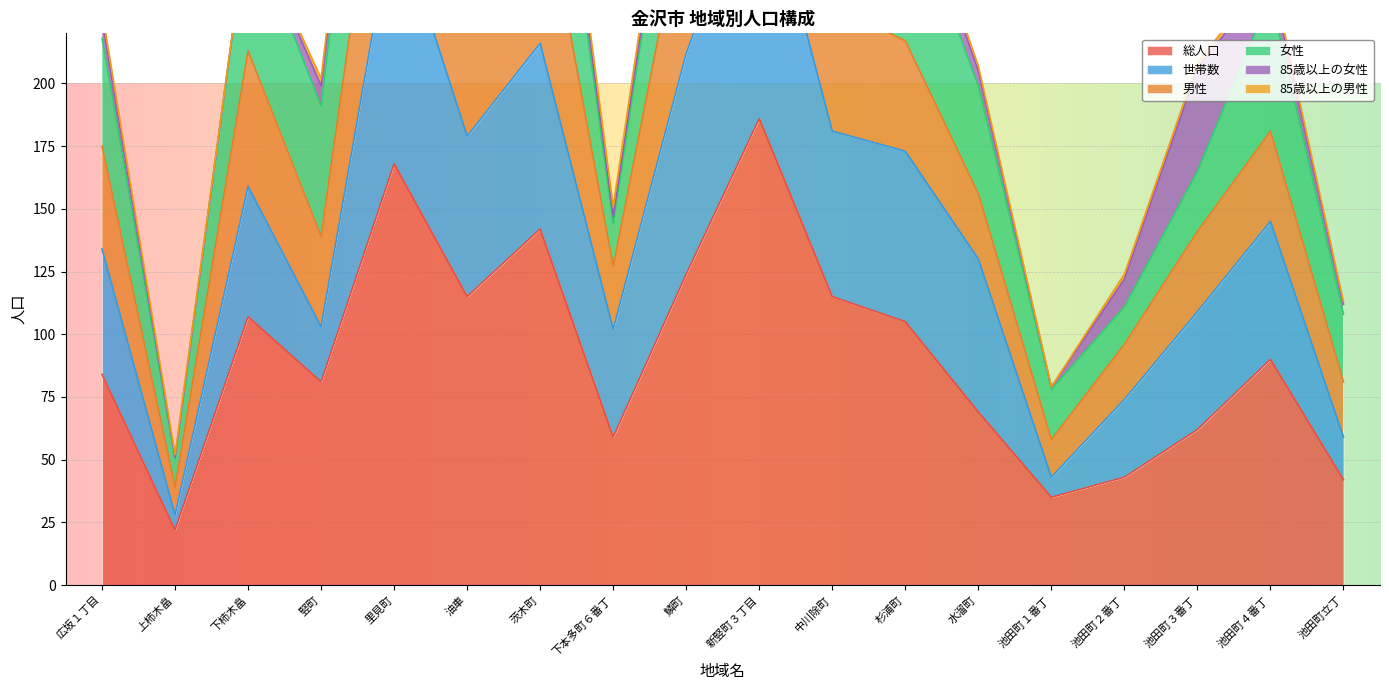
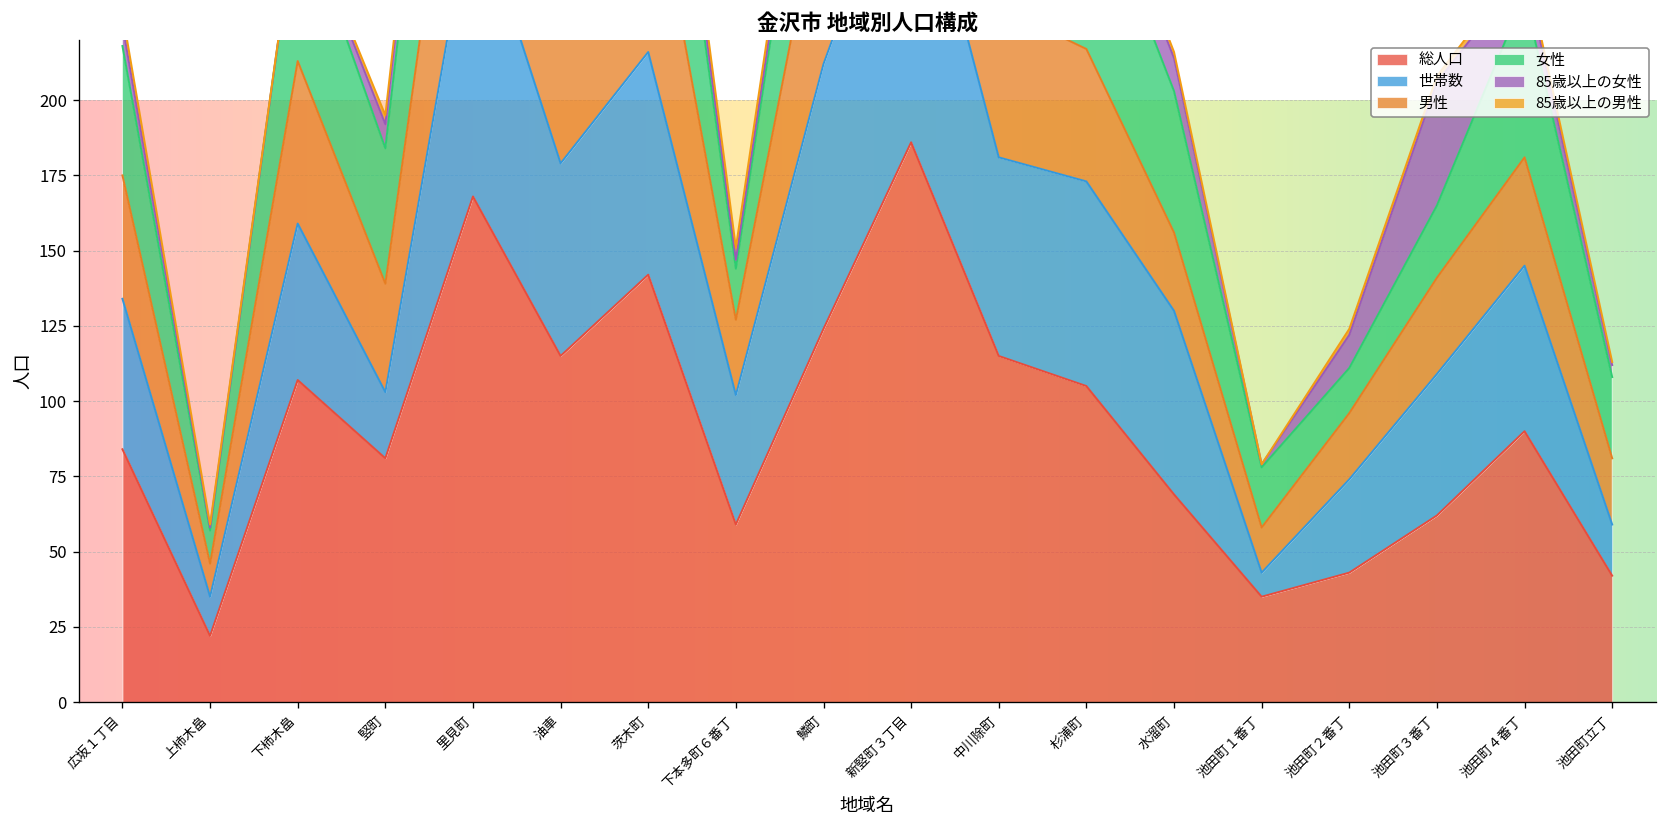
世帯数, 上柿木畠: 6 -> 13
女性, 竪町: 52 -> 45
女性, 水溜町: 43 -> 47
85歳以上の女性, 水溜町: 6 -> 11
